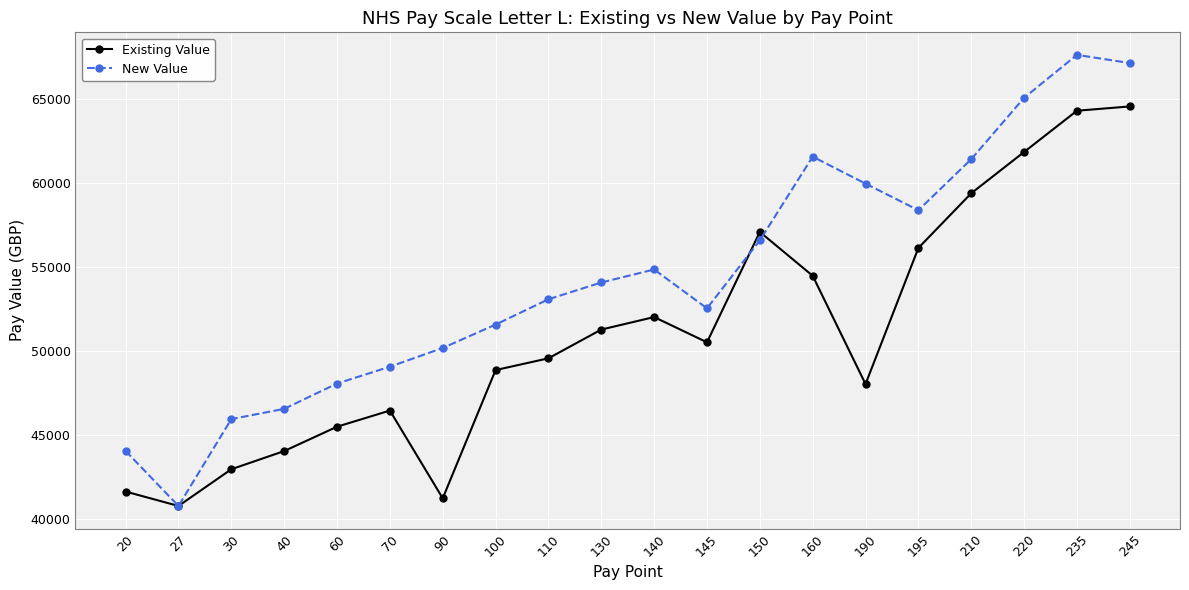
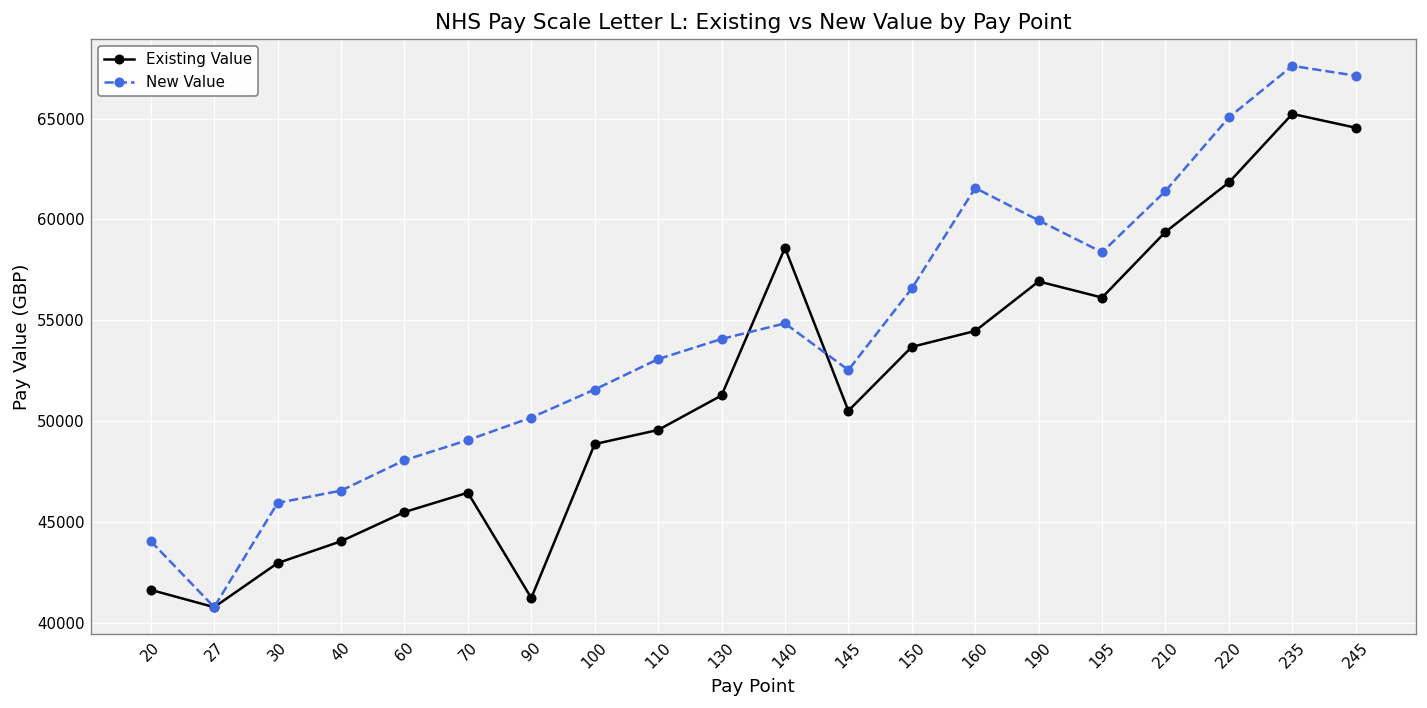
Existing Value, 140: 52000 -> 58600
Existing Value, 150: 57100 -> 53700
Existing Value, 190: 48000 -> 56900
Existing Value, 235: 64300 -> 65200
